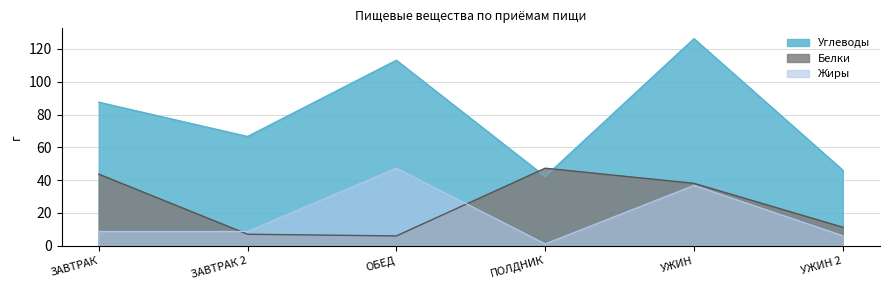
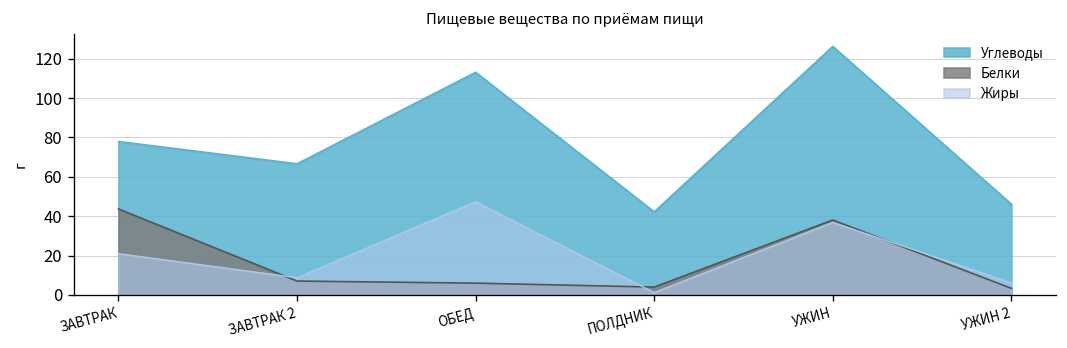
Углеводы, ЗАВТРАК: 88 -> 78
Жиры, ЗАВТРАК: 9 -> 21
Белки, ПОЛДНИК: 47 -> 4
Белки, УЖИН 2: 11 -> 3
